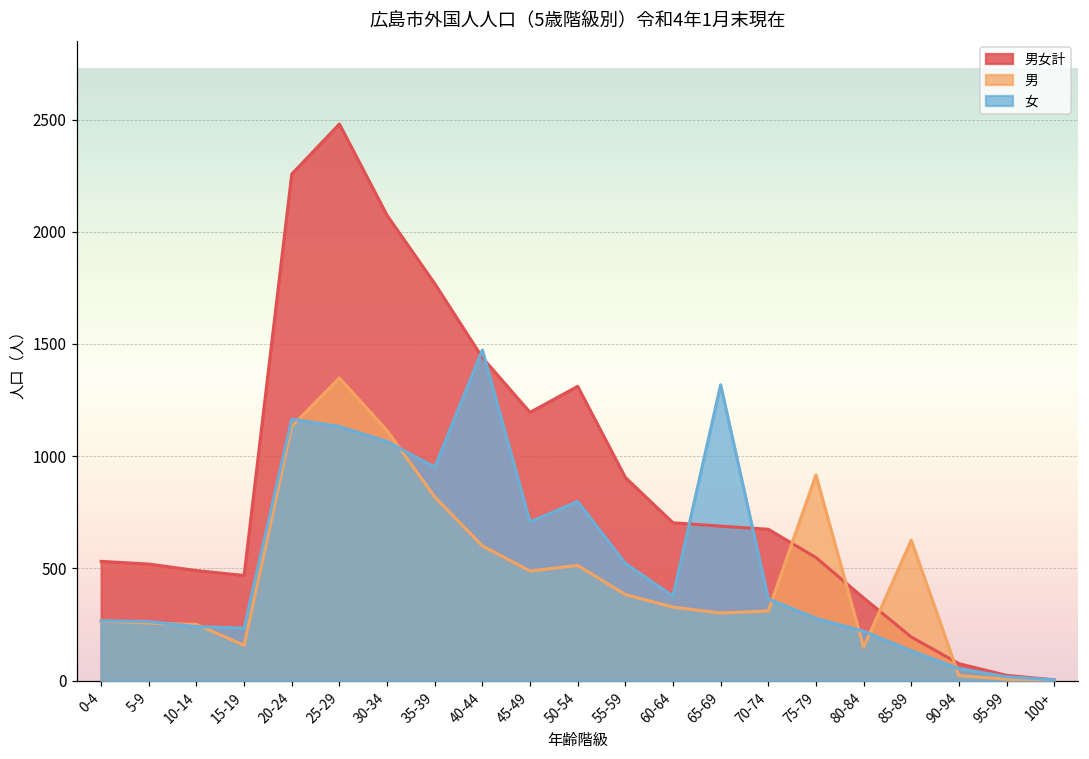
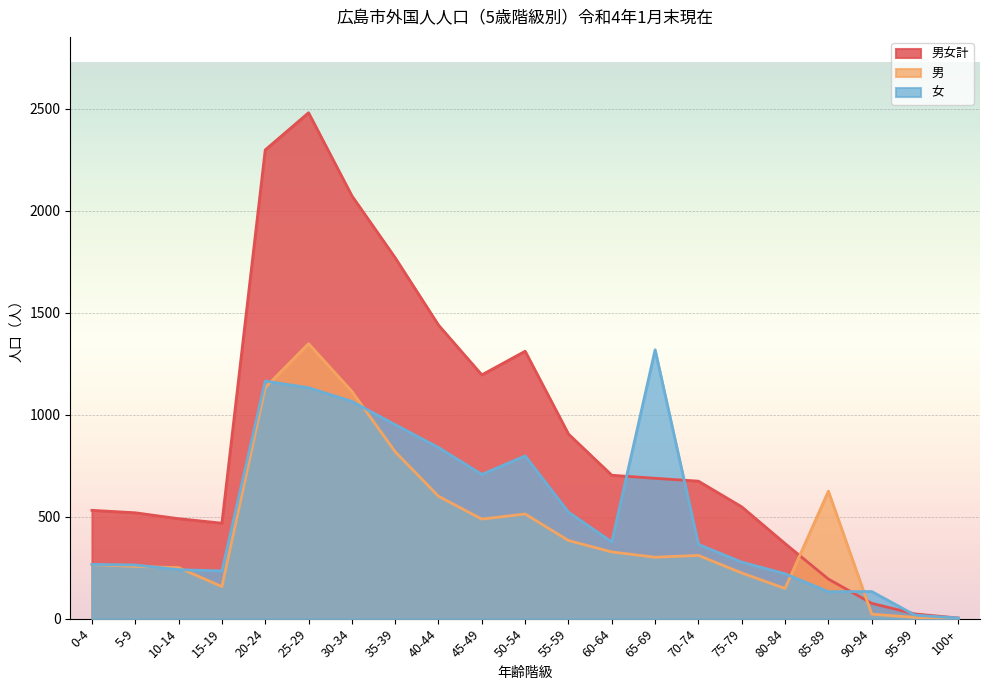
男女計, 20-24: 2260 -> 2300
女, 40-44: 1470 -> 840
男, 75-79: 920 -> 220
女, 90-94: 50 -> 130
